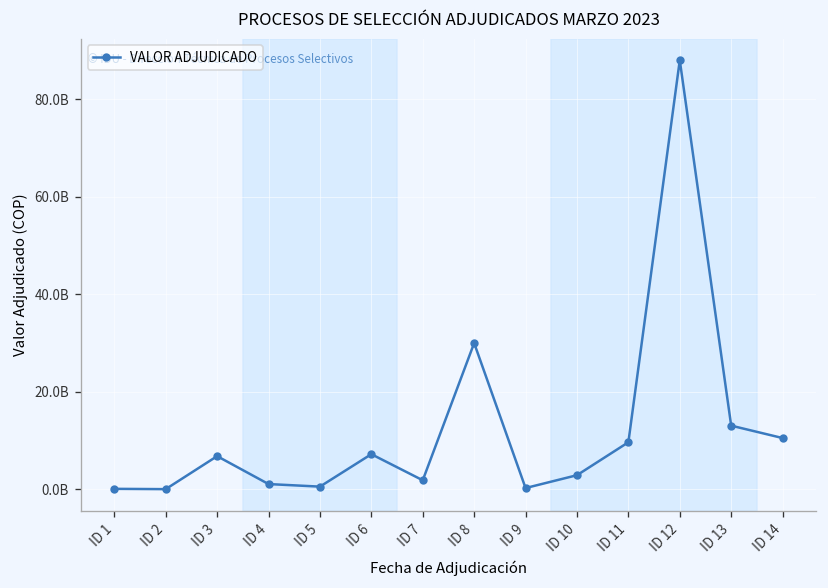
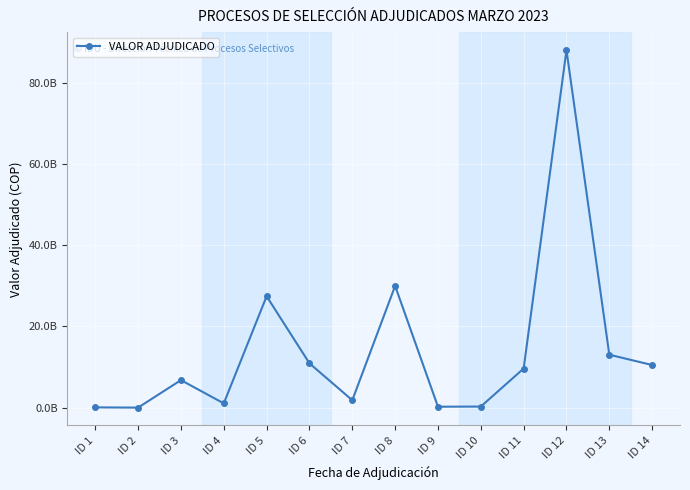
ID 5: 1000000000 -> 27000000000
ID 6: 7000000000 -> 11000000000
ID 10: 3000000000 -> 0
